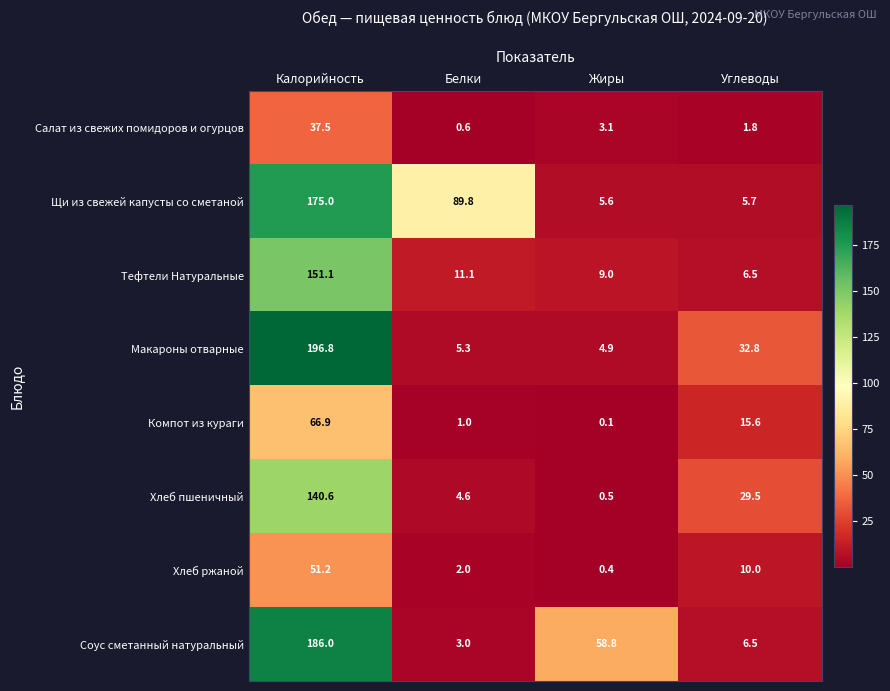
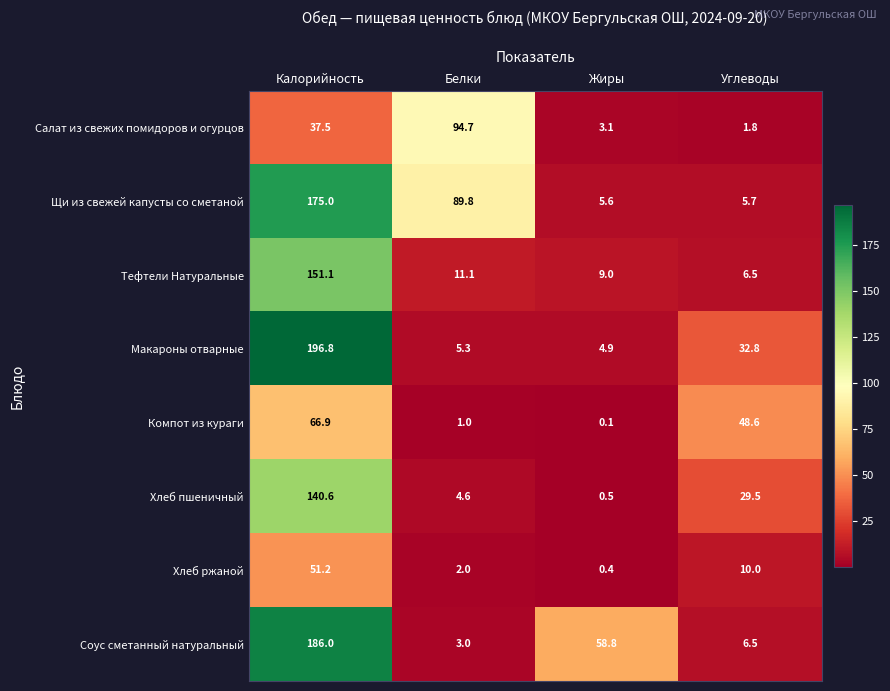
Салат из свежих помидоров и огурцов, Белки: 0.6 -> 94.7
Компот из кураги, Углеводы: 15.6 -> 48.6
